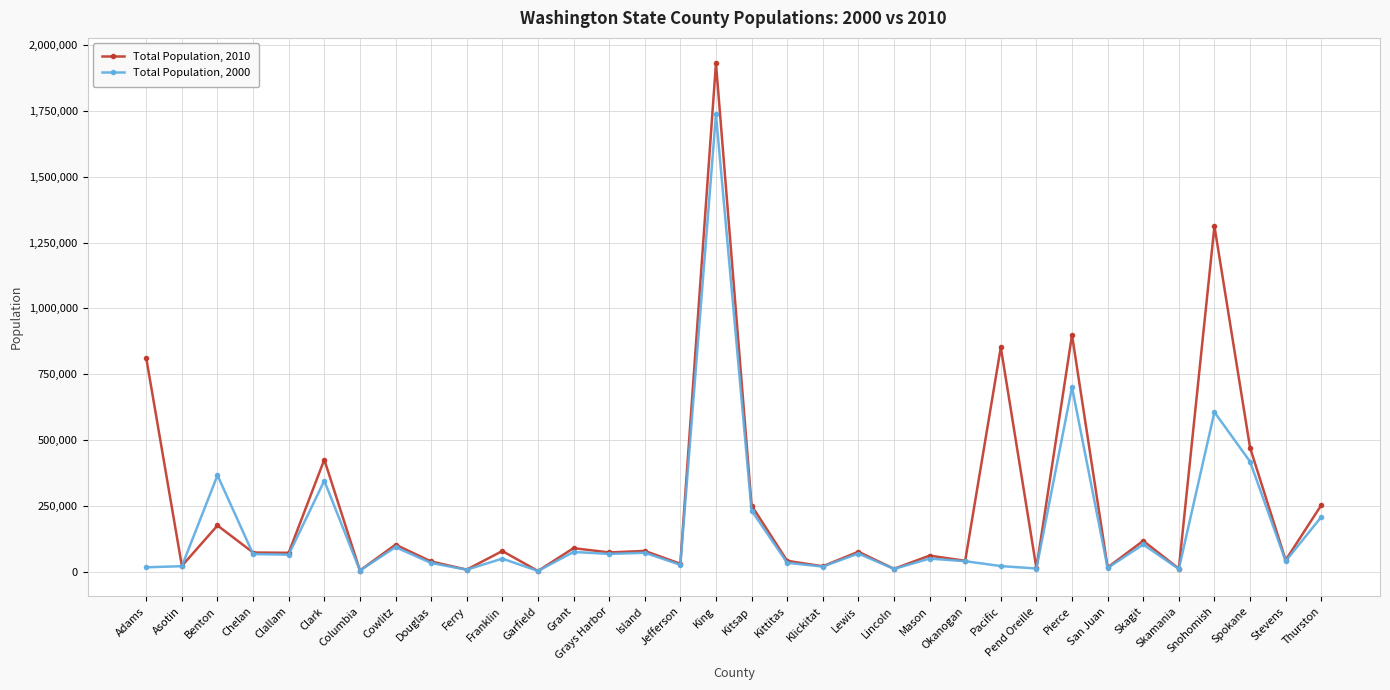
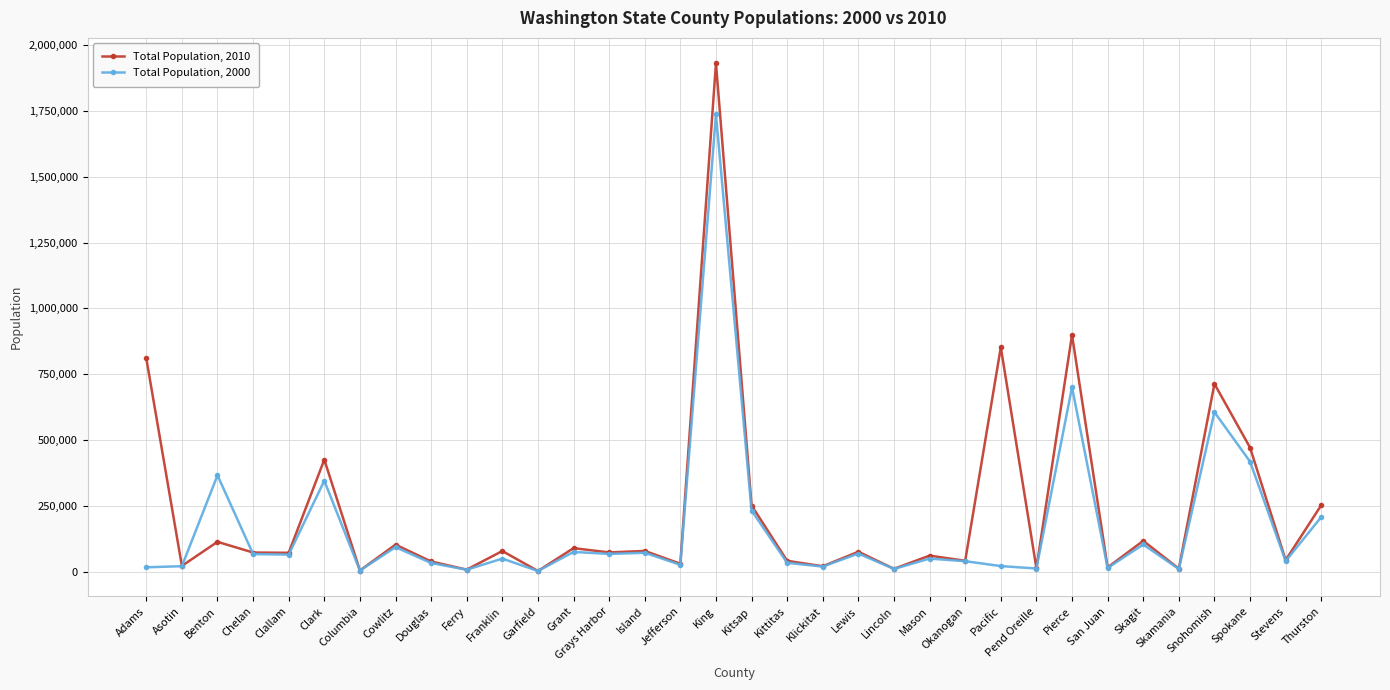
Total Population, 2010, Benton: 180,000 -> 110,000
Total Population, 2010, Snohomish: 1,310,000 -> 710,000
